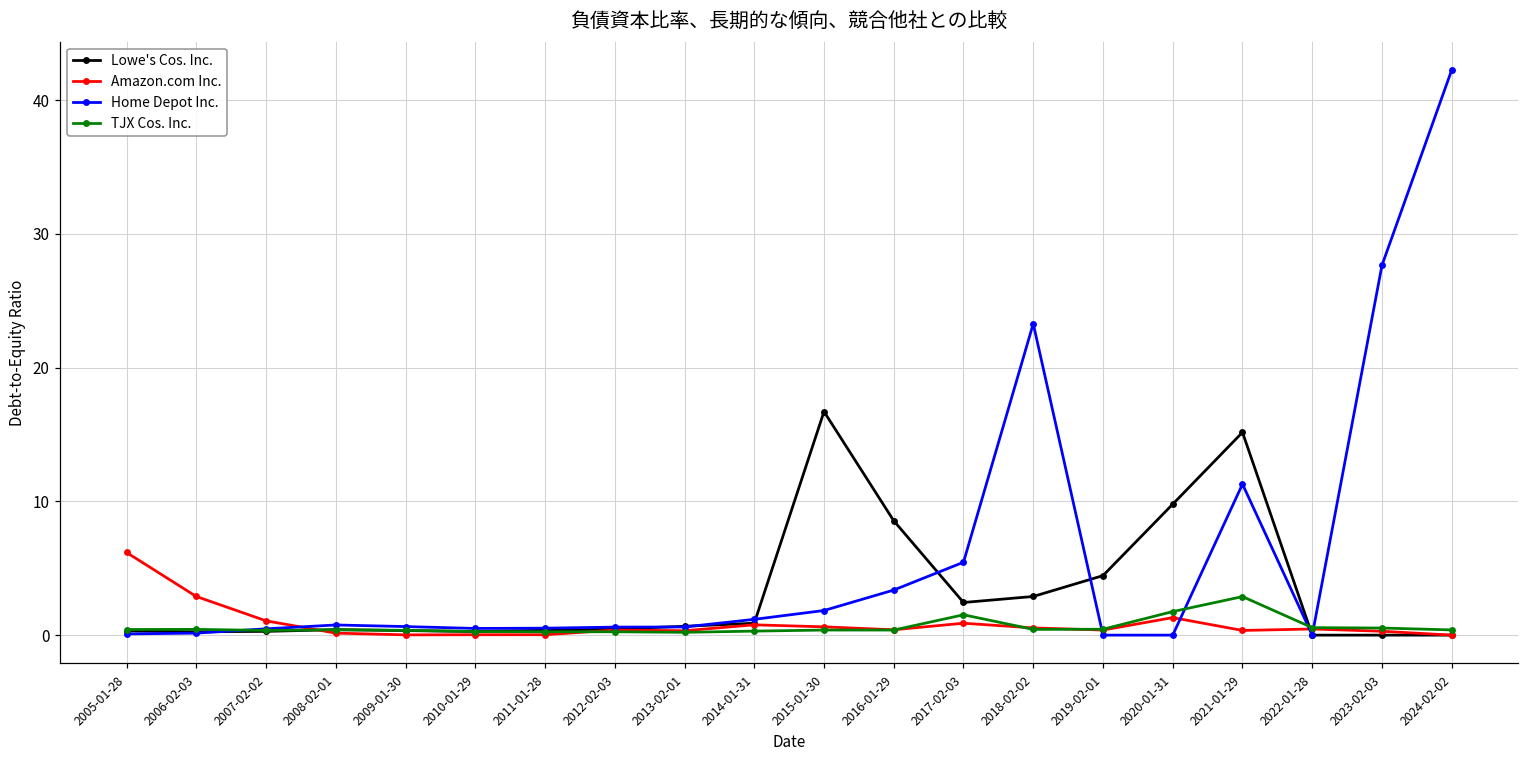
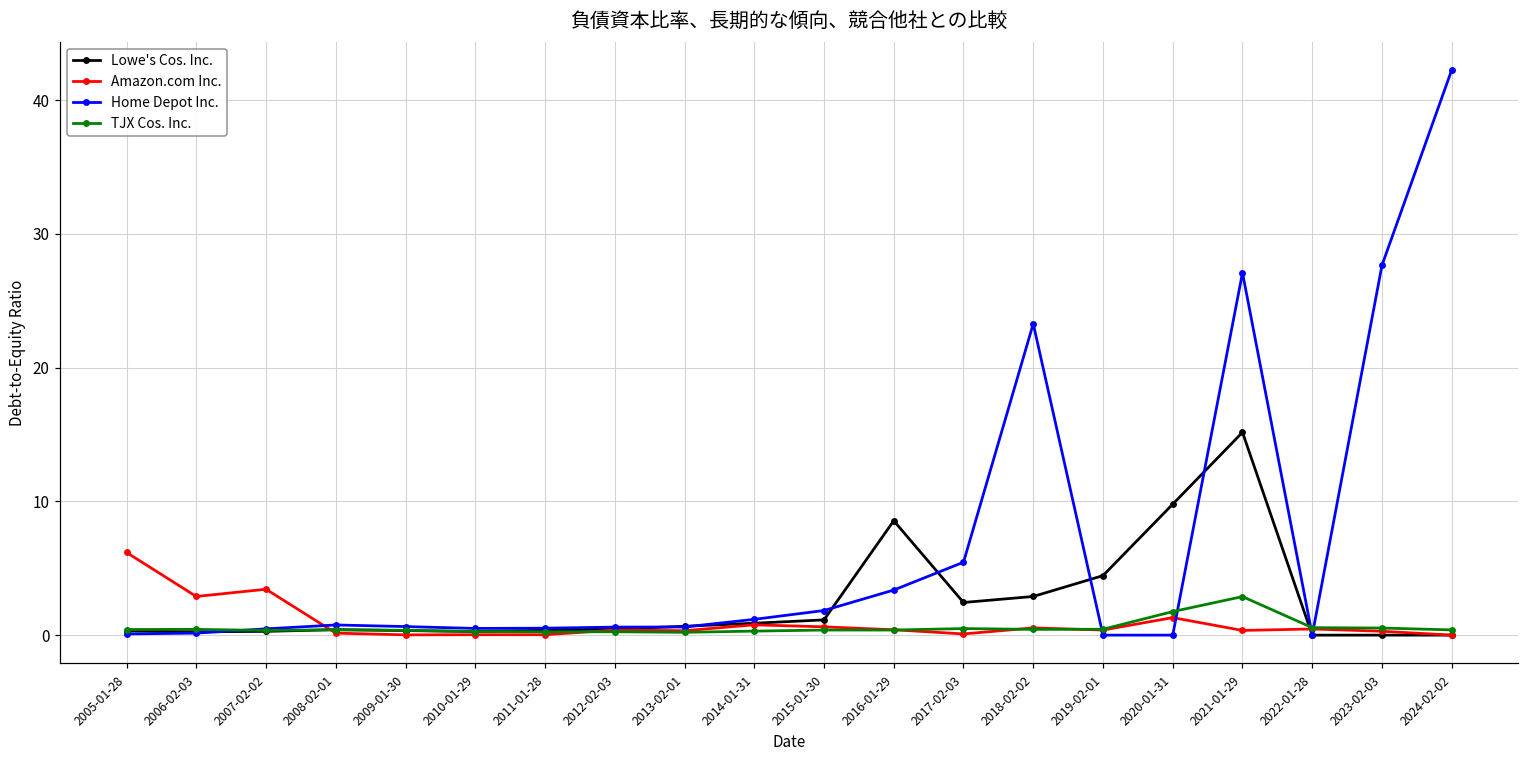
Amazon.com Inc., 2007-02-02: 1.1 -> 3.4
Lowe's Cos. Inc., 2015-01-30: 16.7 -> 1.1
Amazon.com Inc., 2017-02-03: 0.9 -> 0.1
TJX Cos. Inc., 2017-02-03: 1.5 -> 0.5
Home Depot Inc., 2021-01-29: 11.3 -> 27.1
